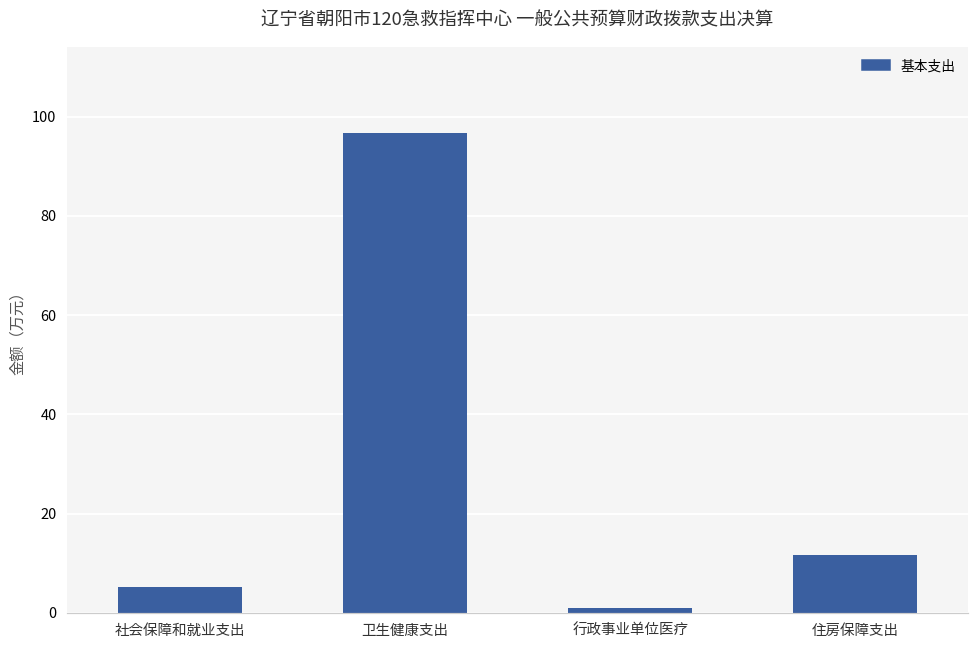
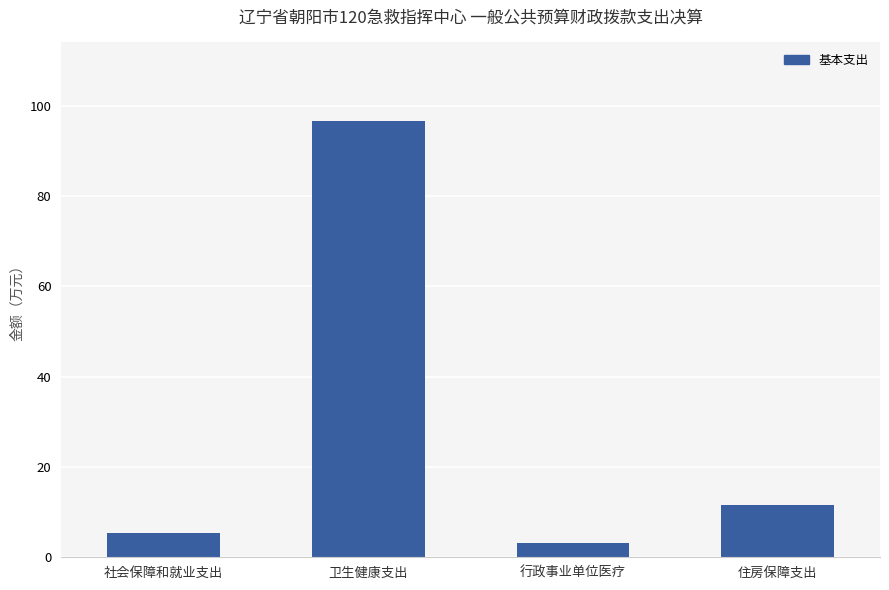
行政事业单位医疗: 1 -> 3
